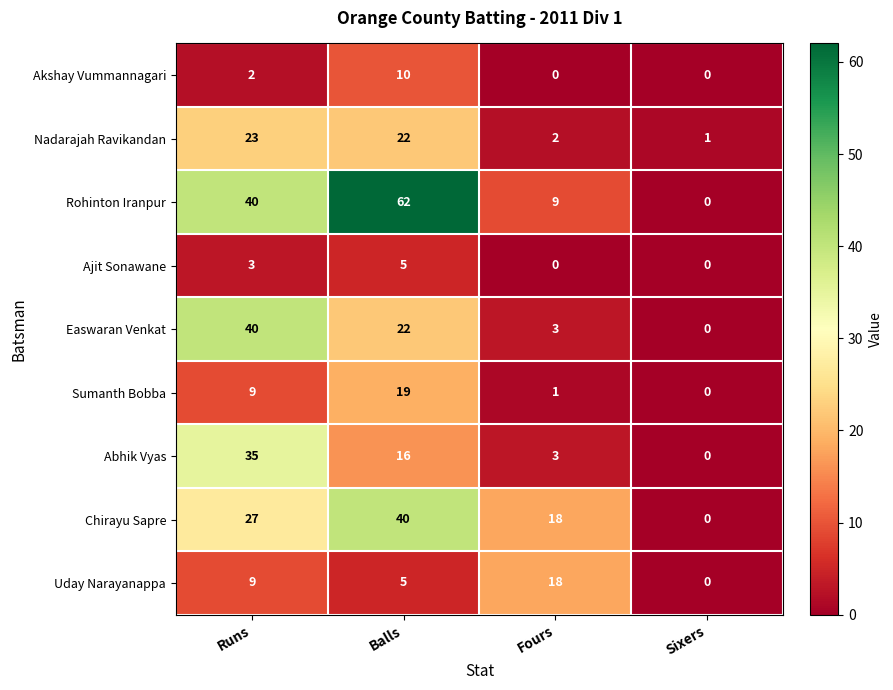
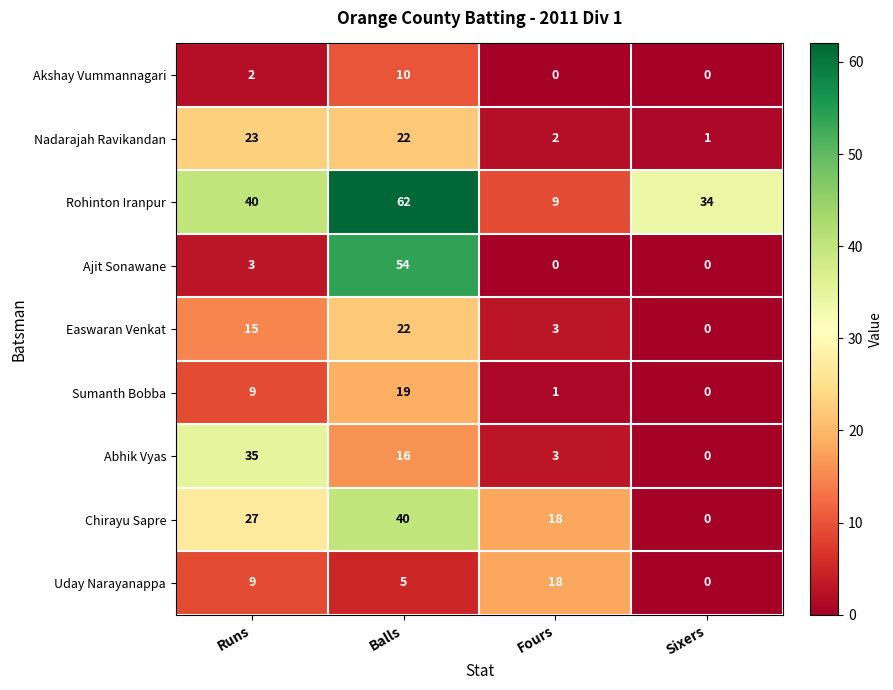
Rohinton Iranpur, Sixers: 0 -> 34
Ajit Sonawane, Balls: 5 -> 54
Easwaran Venkat, Runs: 40 -> 15
